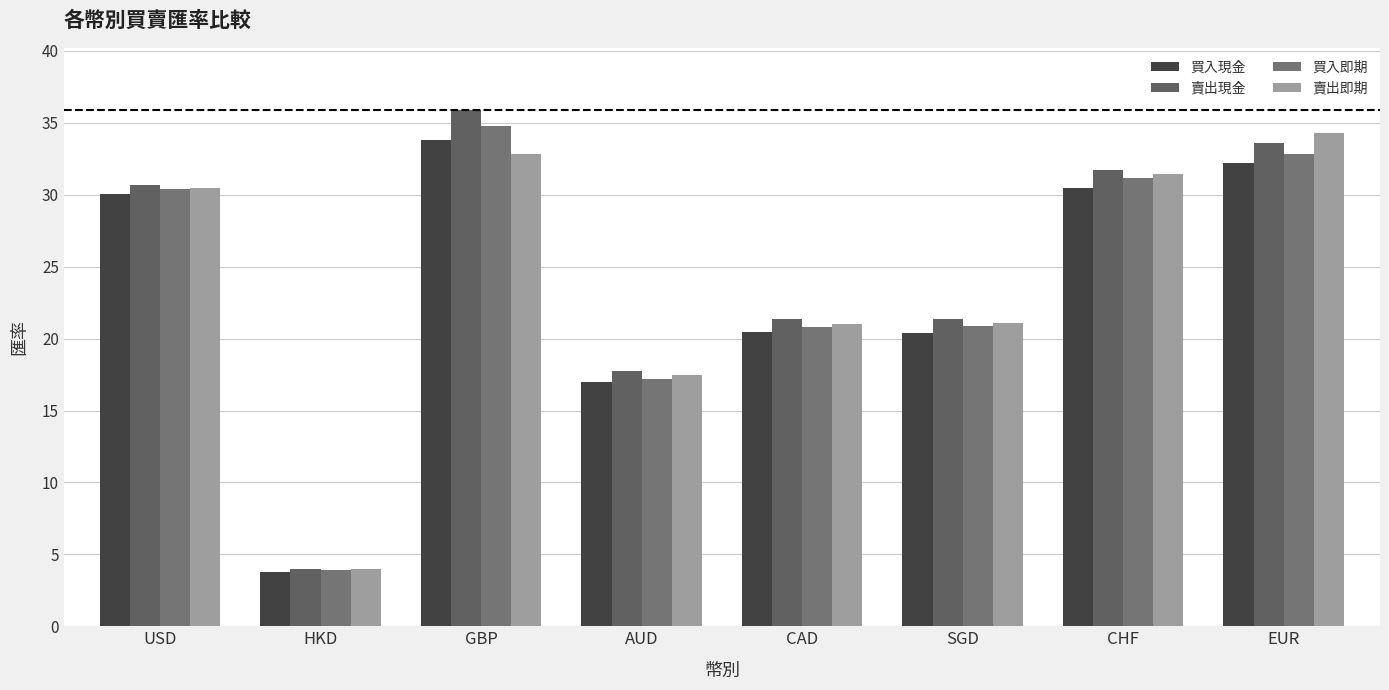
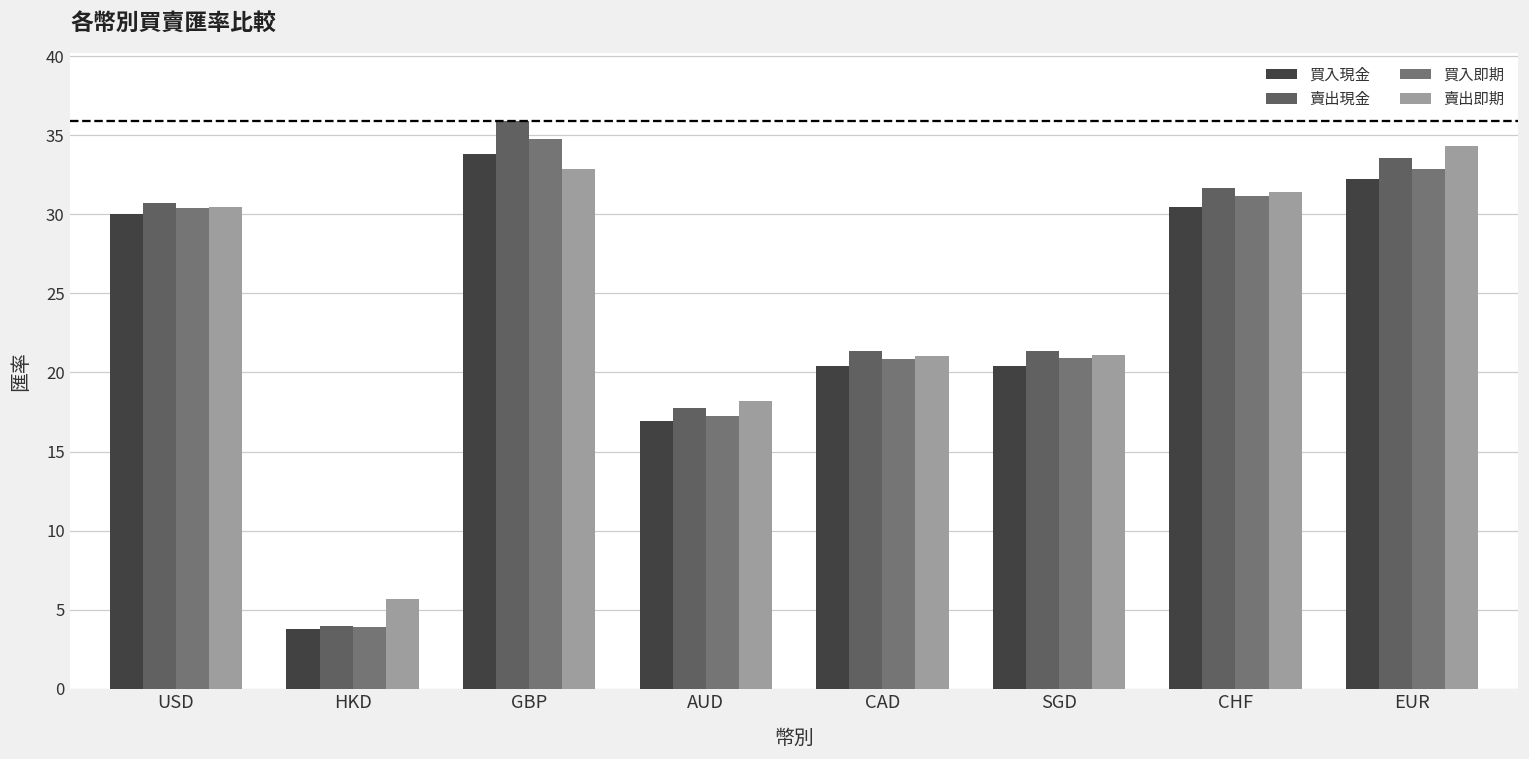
賣出即期, HKD: 3.9 -> 5.7
賣出即期, AUD: 17.5 -> 18.2
